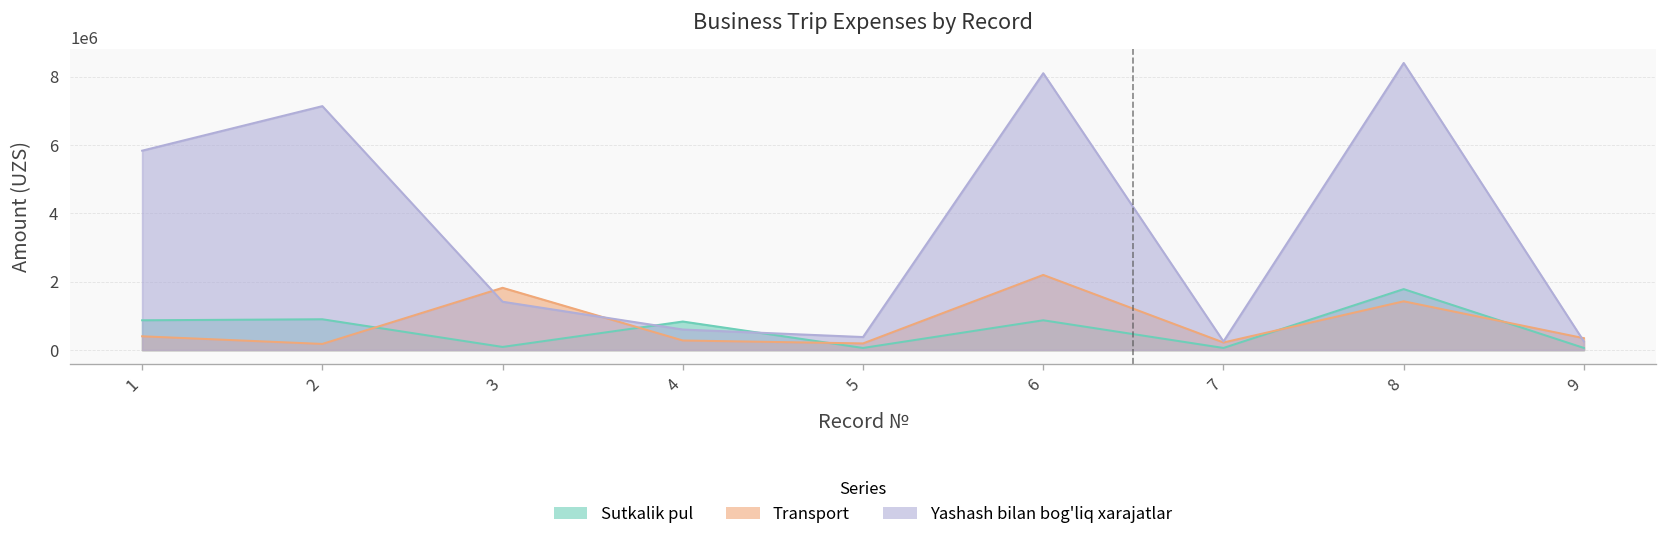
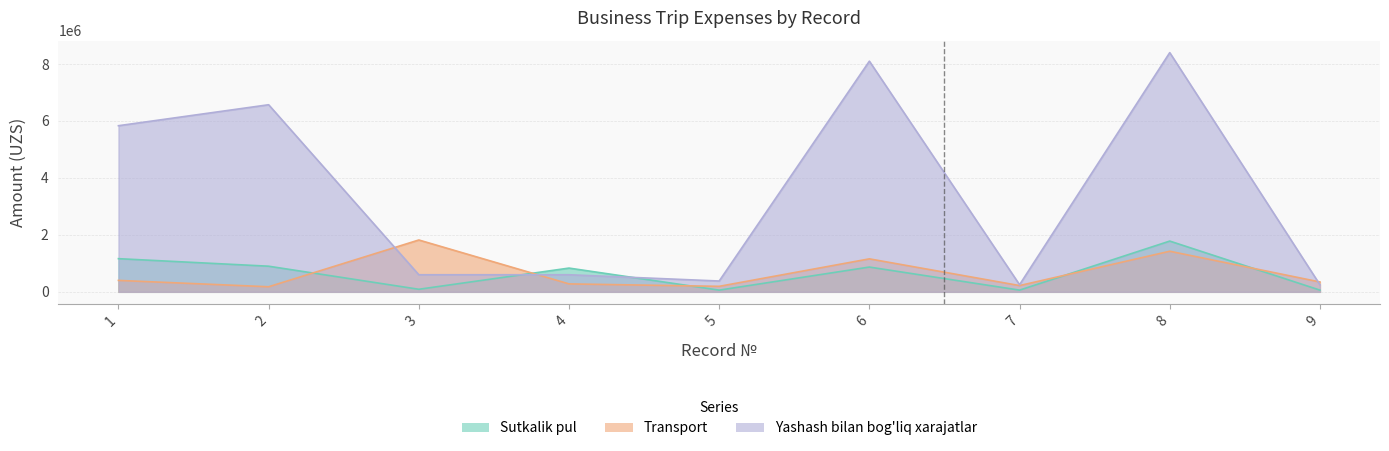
Sutkalik pul, 1: 900000 -> 1200000
Yashash bilan bog'liq xarajatlar, 2: 7100000 -> 6600000
Yashash bilan bog'liq xarajatlar, 3: 1400000 -> 600000
Transport, 6: 2200000 -> 1200000
